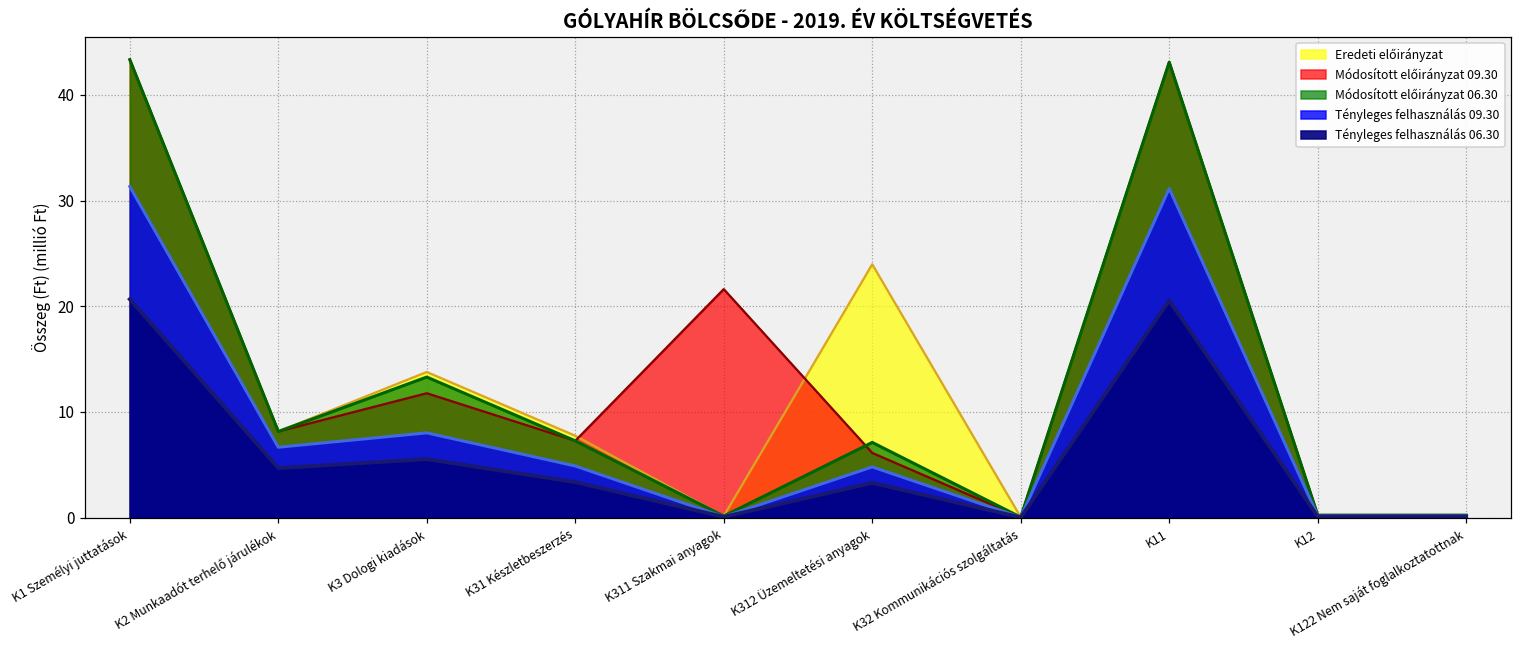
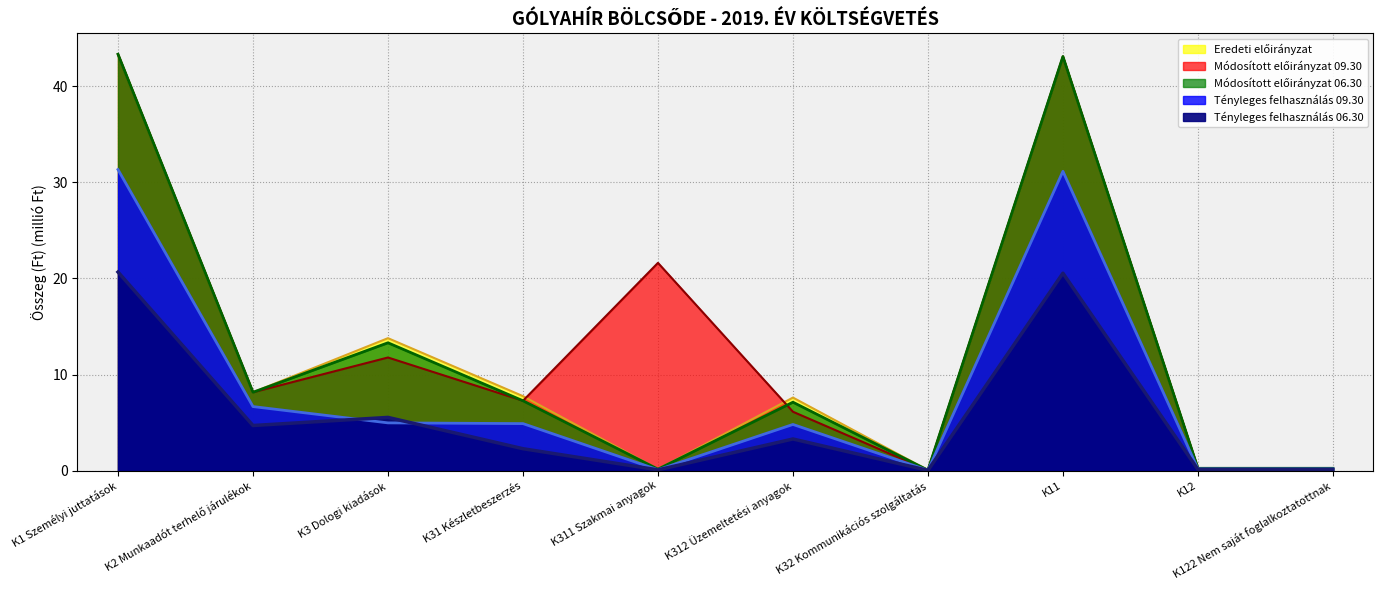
Tényleges felhasználás 09.30, K3 Dologi kiadások: 8 -> 5
Tényleges felhasználás 06.30, K31 Készletbeszerzés: 3 -> 2
Eredeti előirányzat, K312 Üzemeltetési anyagok: 24 -> 8
